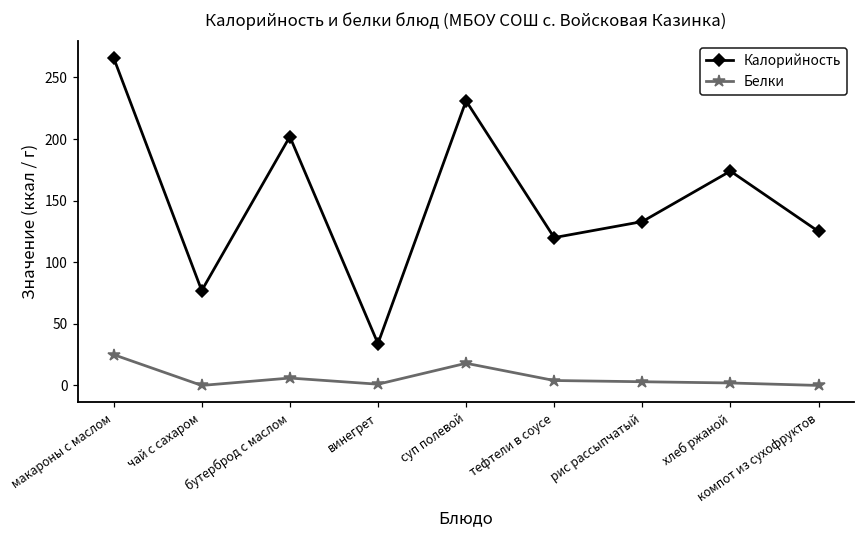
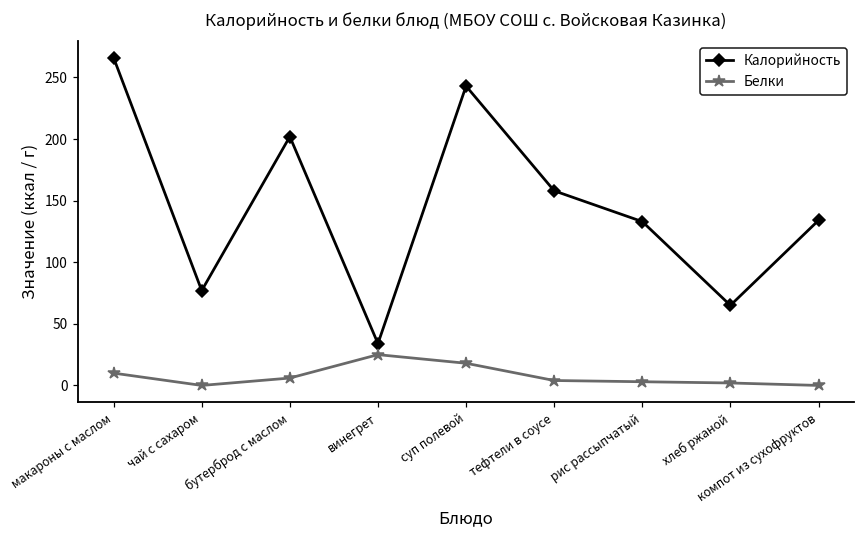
Белки, макароны с маслом: 25 -> 10
Белки, винегрет: 1 -> 25
Калорийность, суп полевой: 231 -> 243
Калорийность, тефтели в соусе: 120 -> 158
Калорийность, хлеб ржаной: 174 -> 65
Калорийность, компот из сухофруктов: 125 -> 134
